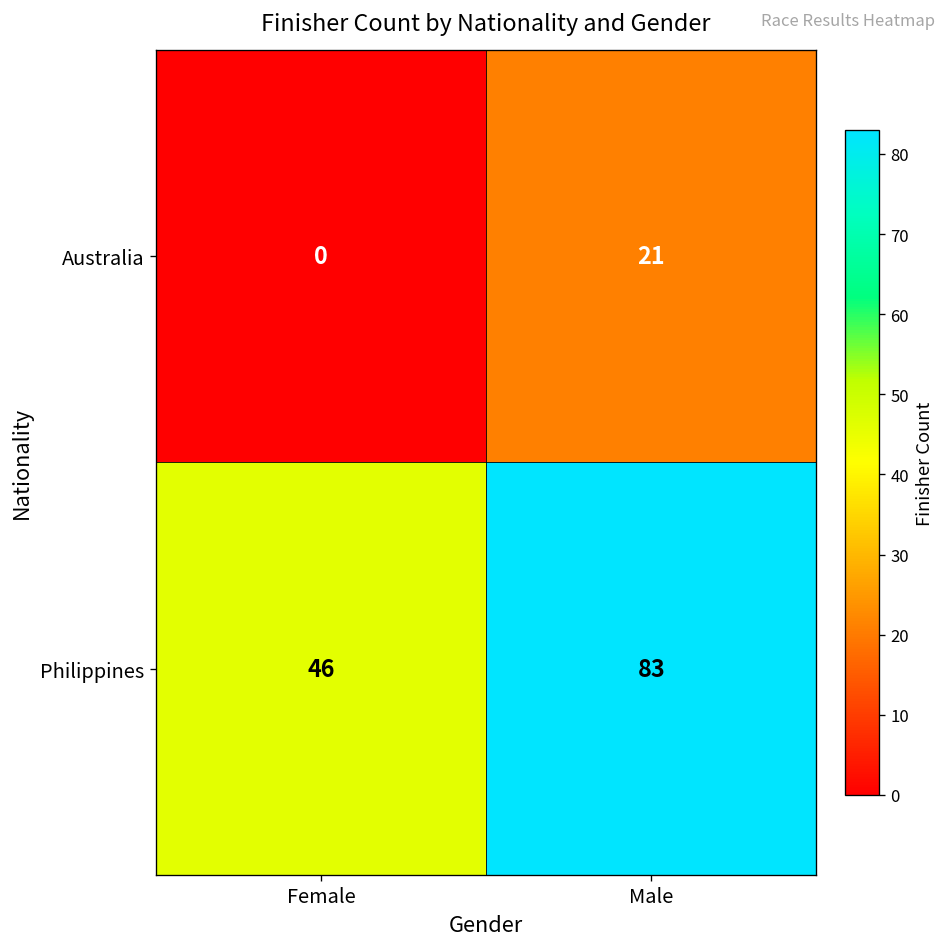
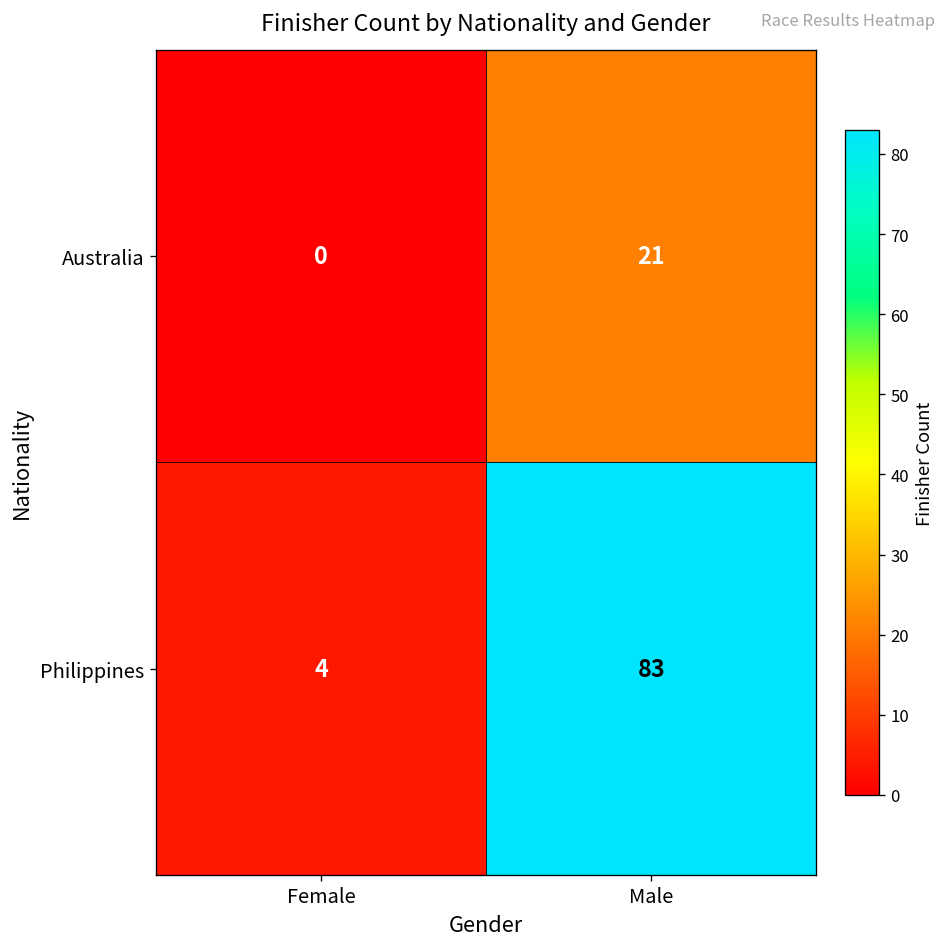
Philippines, Female: 46 -> 4
